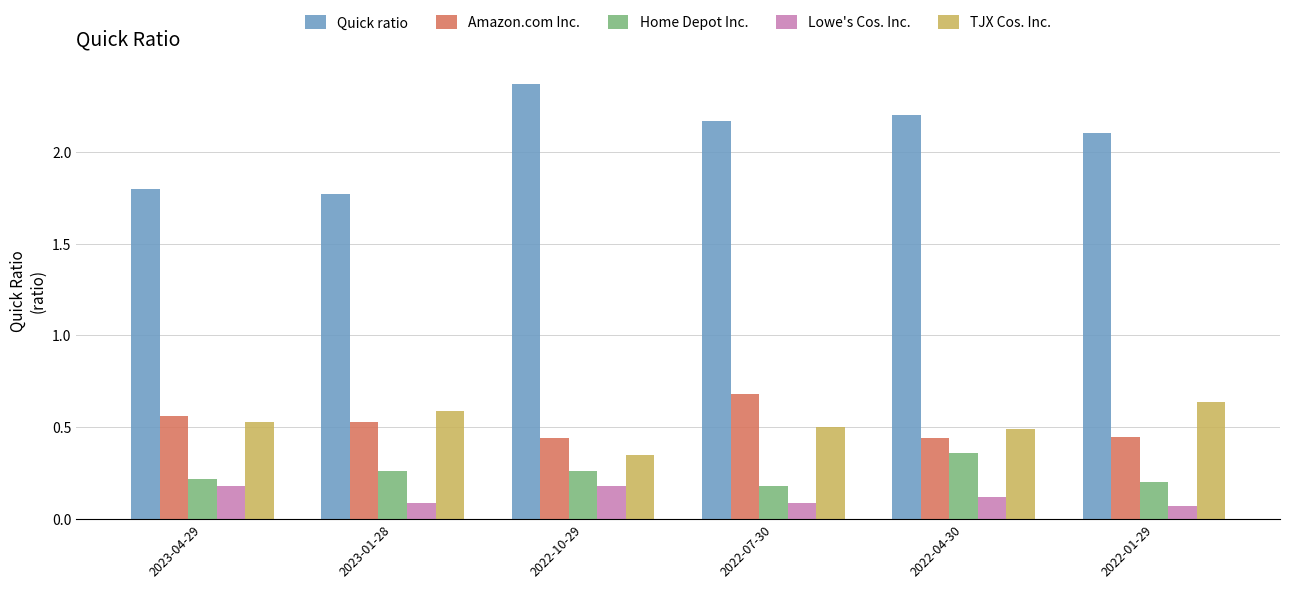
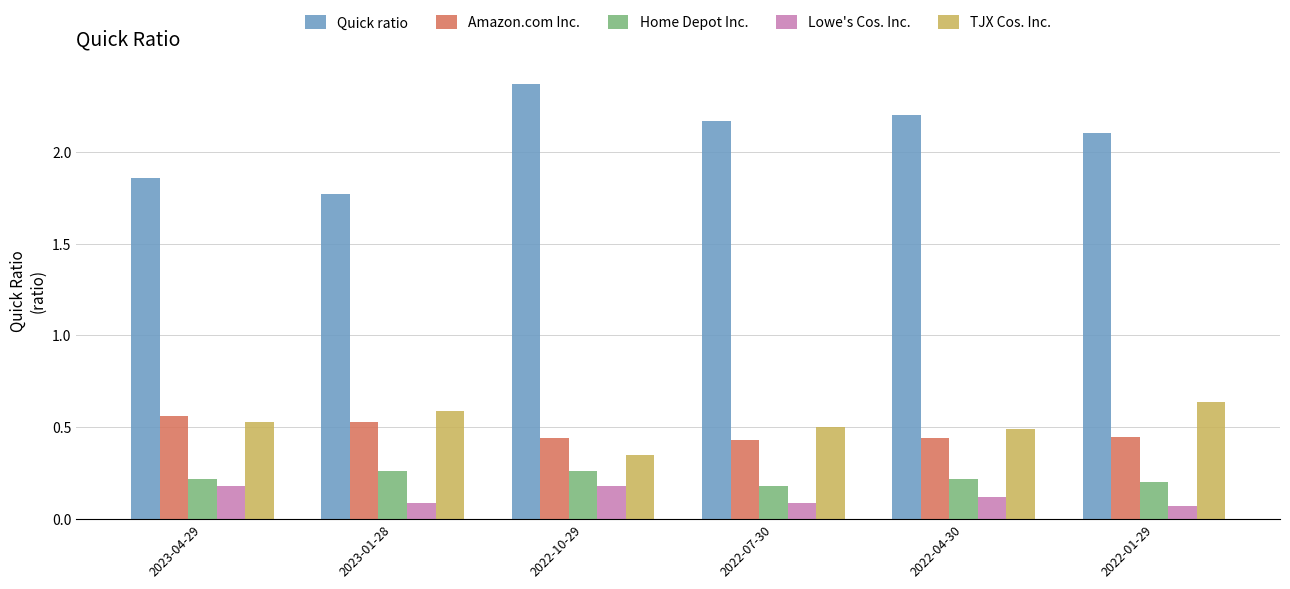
Quick ratio, 2023-04-29: 1.80 -> 1.86
Amazon.com Inc., 2022-07-30: 0.68 -> 0.43
Home Depot Inc., 2022-04-30: 0.36 -> 0.22
